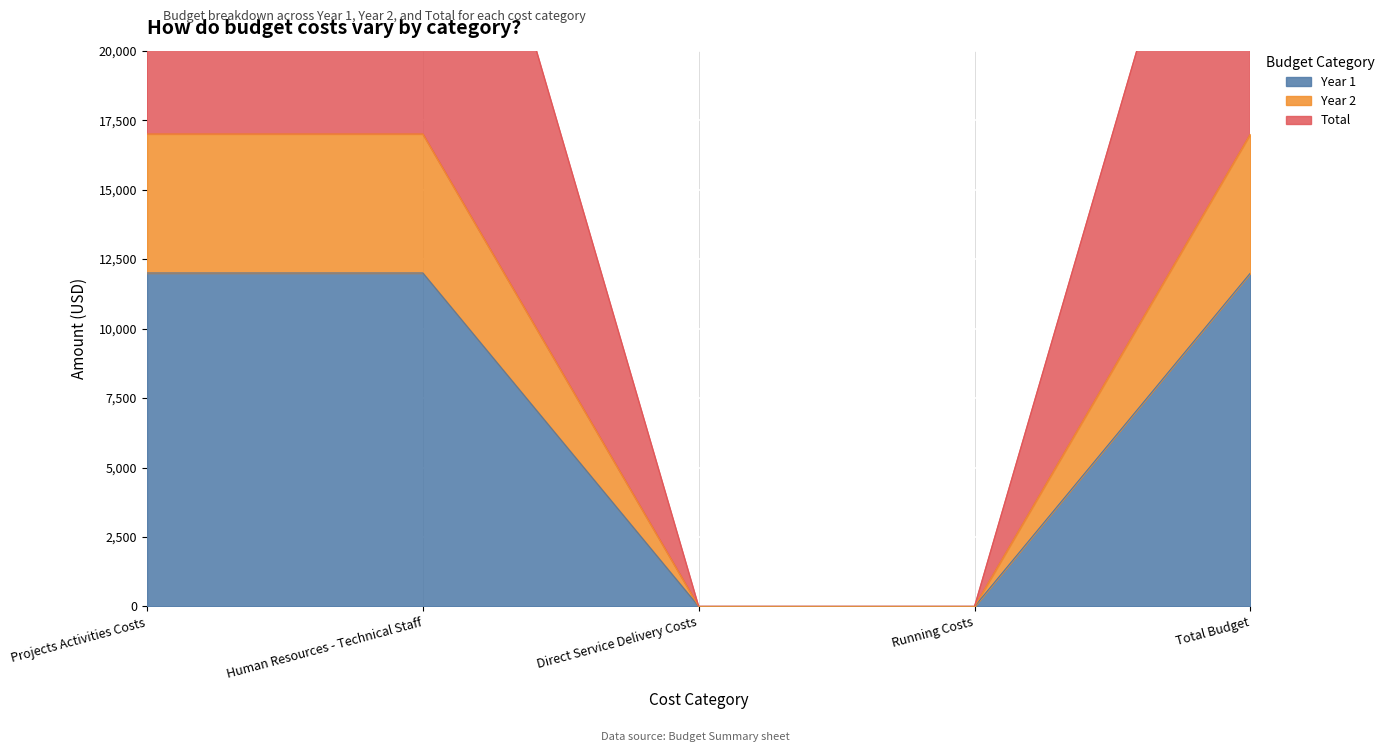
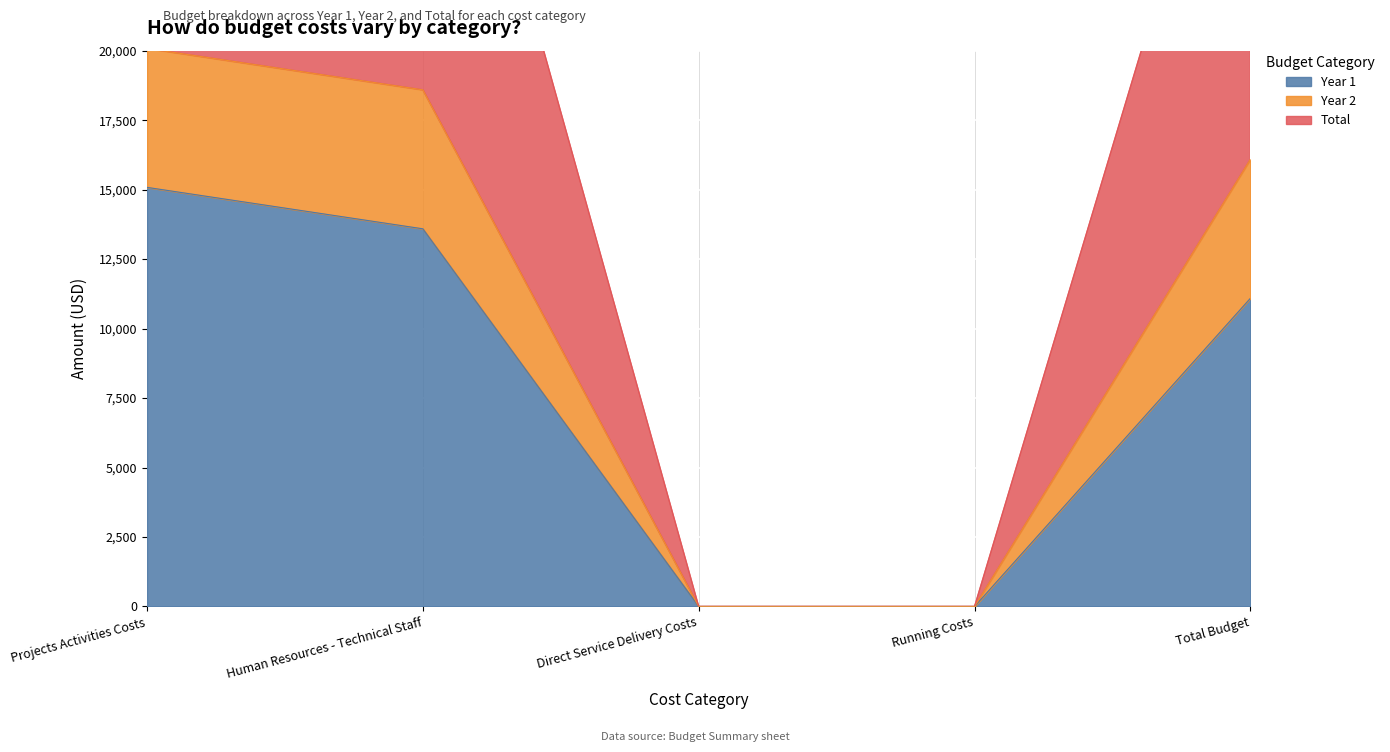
Year 1, Projects Activities Costs: 12,000 -> 15,100
Year 1, Human Resources - Technical Staff: 12,000 -> 13,600
Year 1, Total Budget: 12,000 -> 11,100
